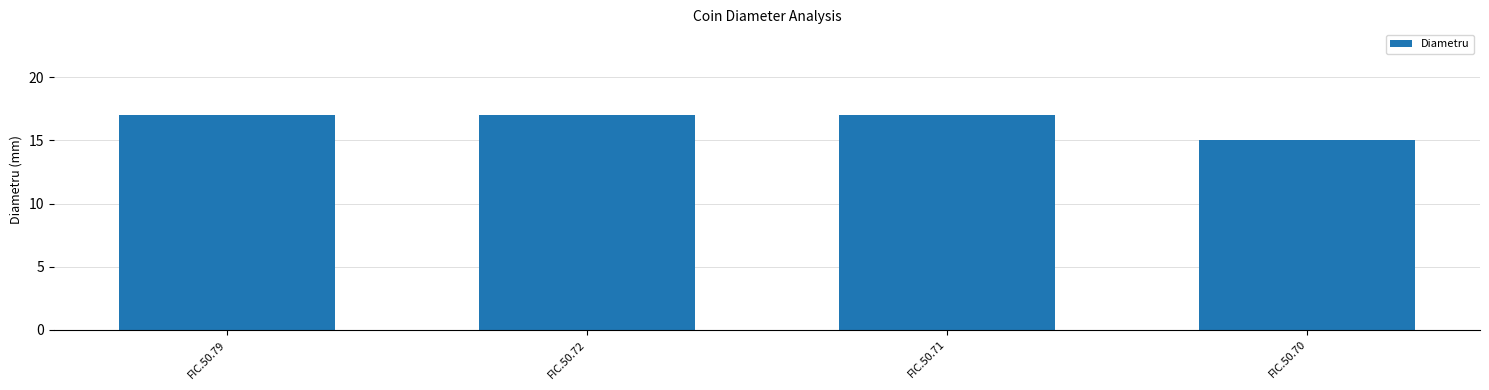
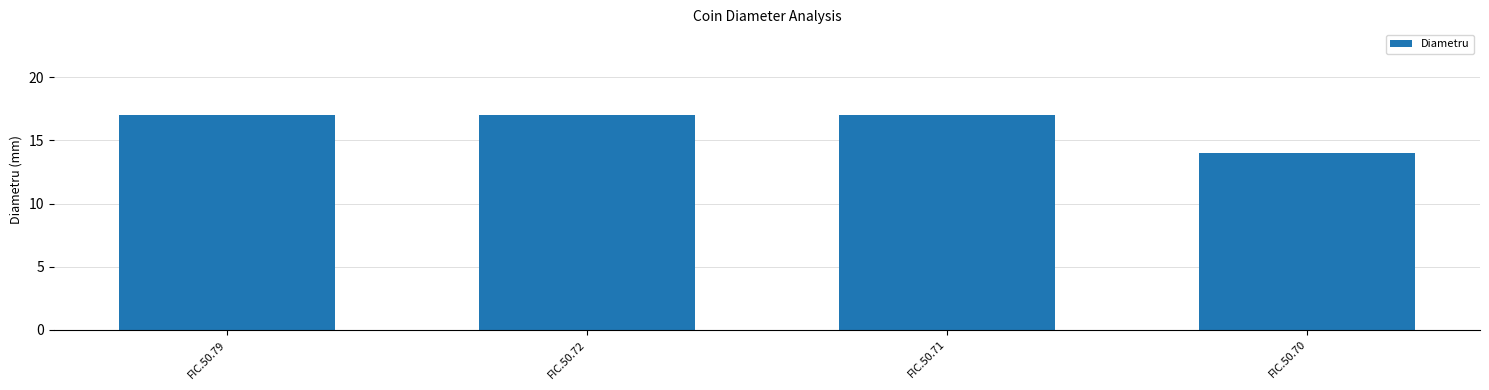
FIC.50.70: 15 -> 14
